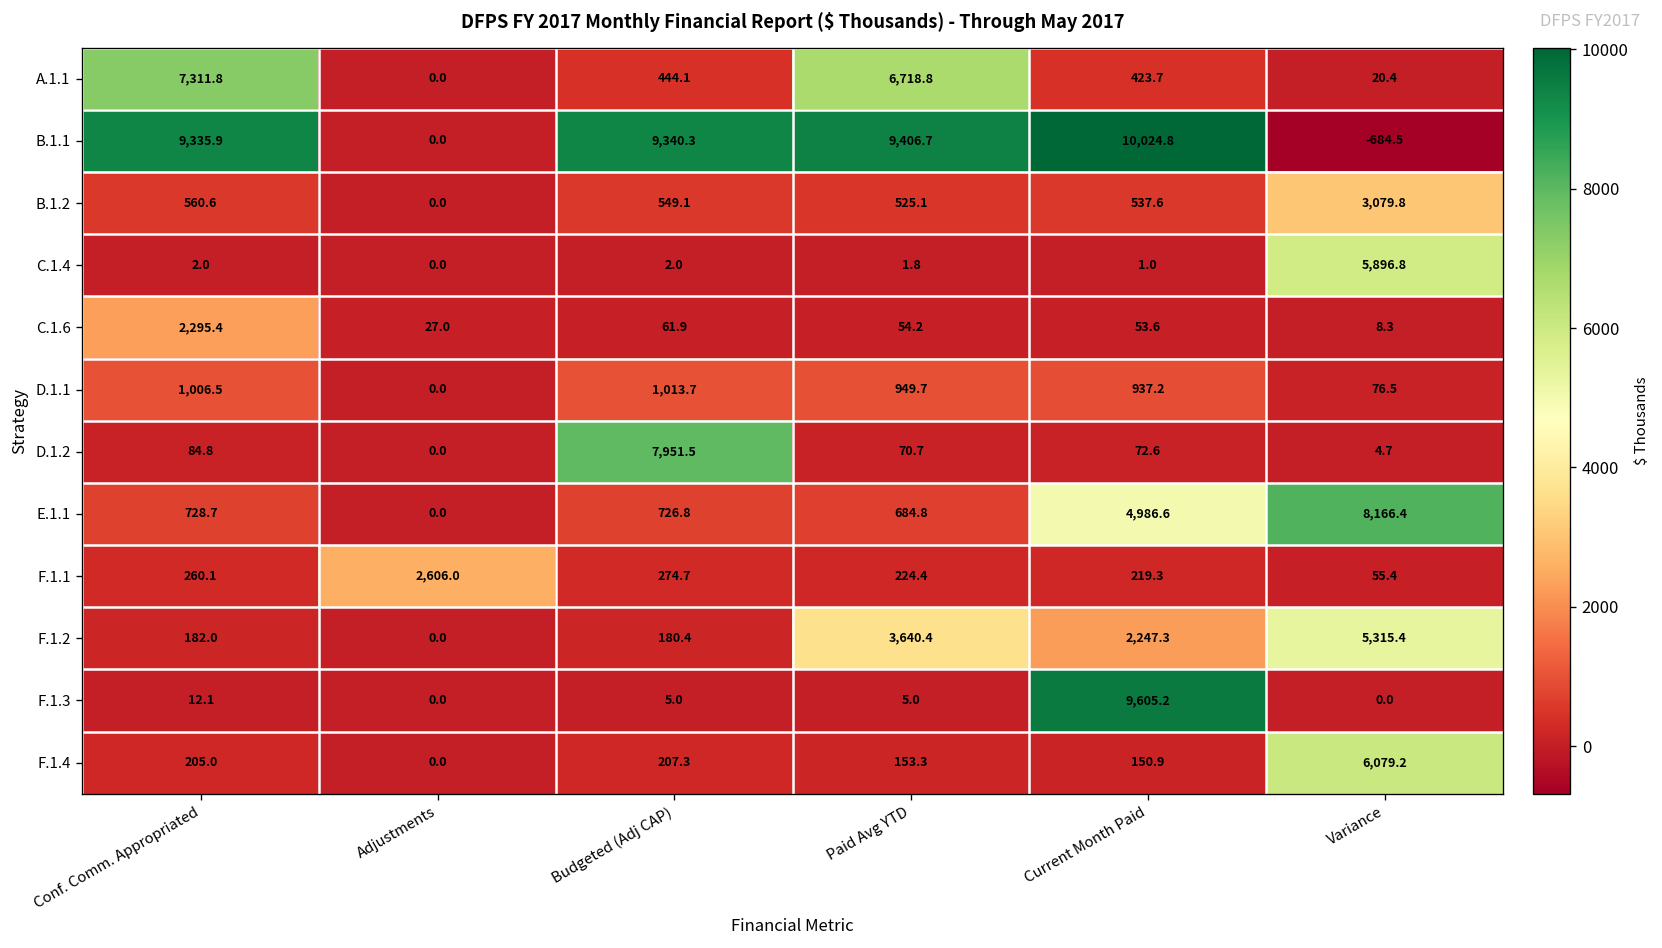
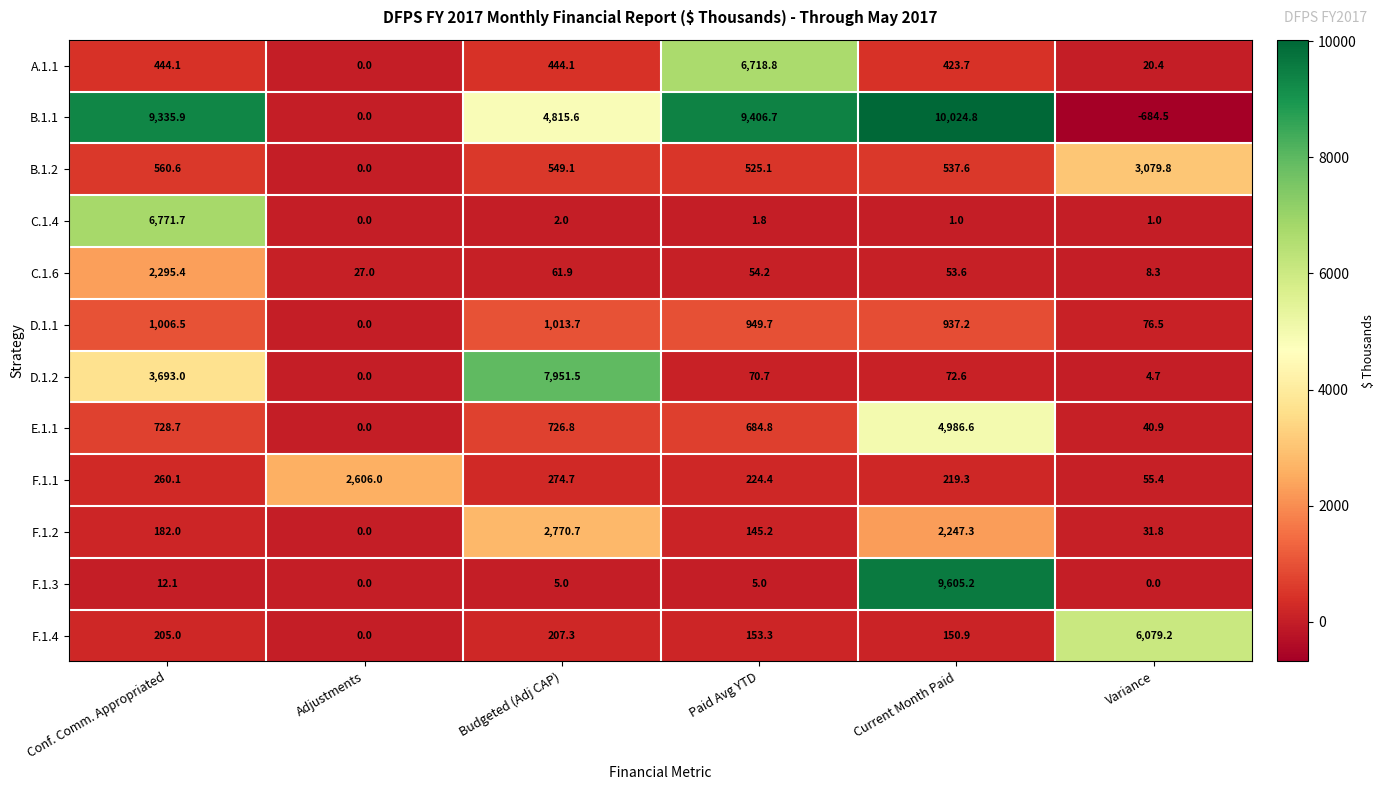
A.1.1, Conf. Comm. Appropriated: 7,311.8 -> 444.1
B.1.1, Budgeted (Adj CAP): 9,340.3 -> 4,815.6
C.1.4, Conf. Comm. Appropriated: 2.0 -> 6,771.7
C.1.4, Variance: 5,896.8 -> 1.0
D.1.2, Conf. Comm. Appropriated: 84.8 -> 3,693.0
E.1.1, Variance: 8,166.4 -> 40.9
F.1.2, Budgeted (Adj CAP): 180.4 -> 2,770.7
F.1.2, Paid Avg YTD: 3,640.4 -> 145.2
F.1.2, Variance: 5,315.4 -> 31.8
